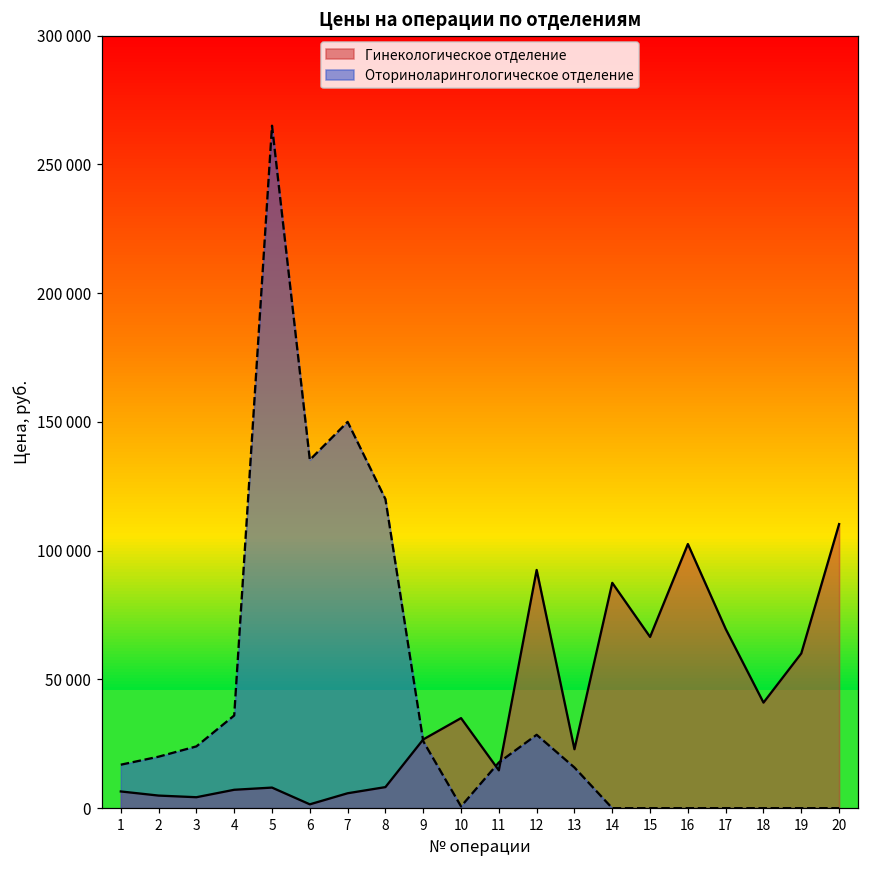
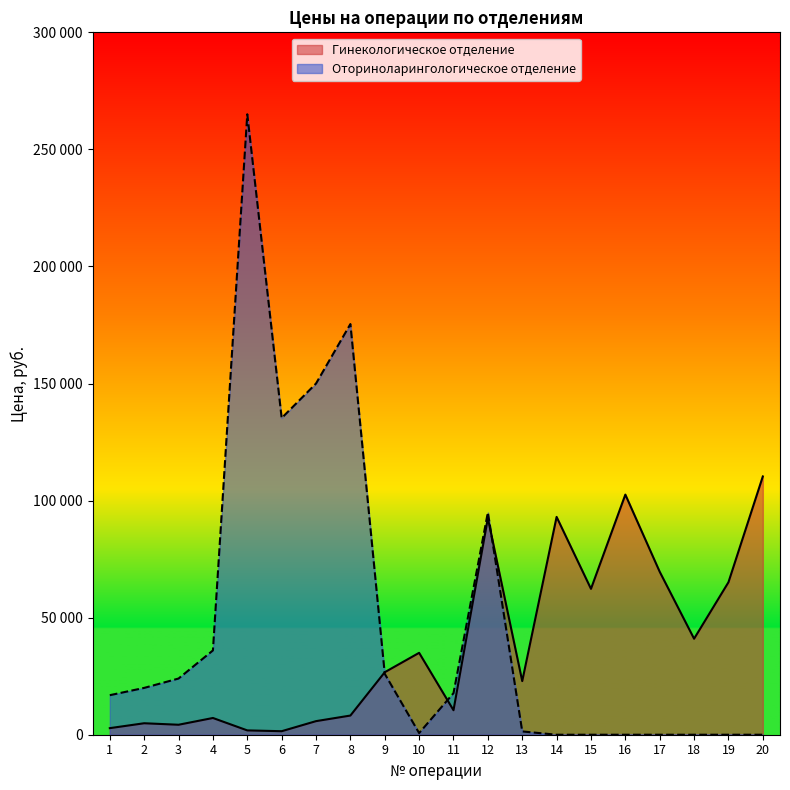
Гинекологическое отделение, 1: 7000 -> 3000
Гинекологическое отделение, 5: 8000 -> 2000
Оториноларингологическое отделение, 8: 120000 -> 175000
Гинекологическое отделение, 11: 15000 -> 10000
Оториноларингологическое отделение, 12: 29000 -> 95000
Оториноларингологическое отделение, 13: 16000 -> 1000
Гинекологическое отделение, 14: 88000 -> 93000
Гинекологическое отделение, 15: 67000 -> 62000
Гинекологическое отделение, 19: 60000 -> 65000
